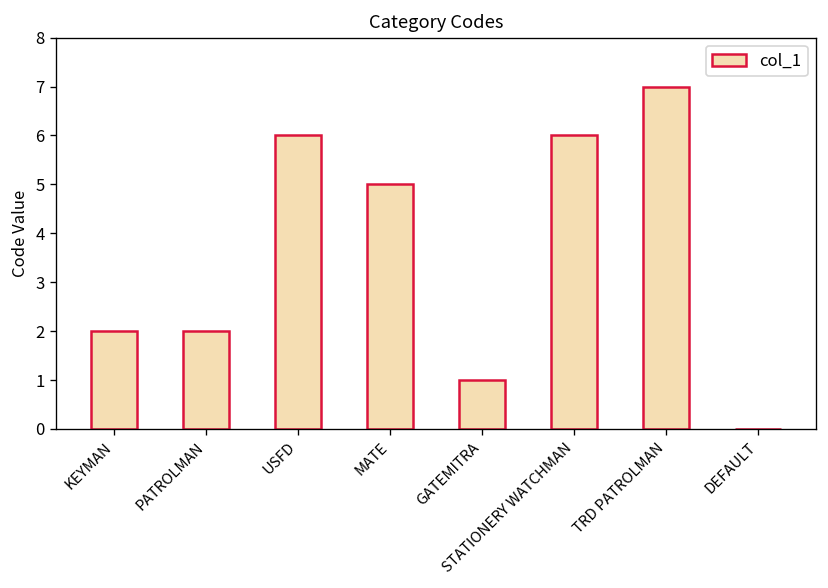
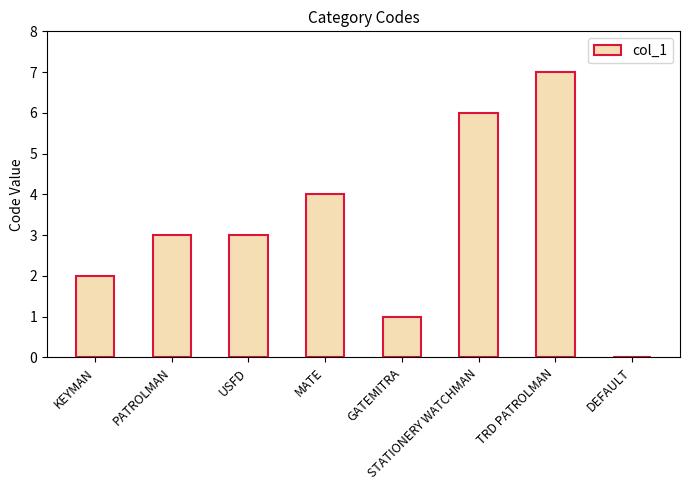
PATROLMAN: 2 -> 3
USFD: 6 -> 3
MATE: 5 -> 4
